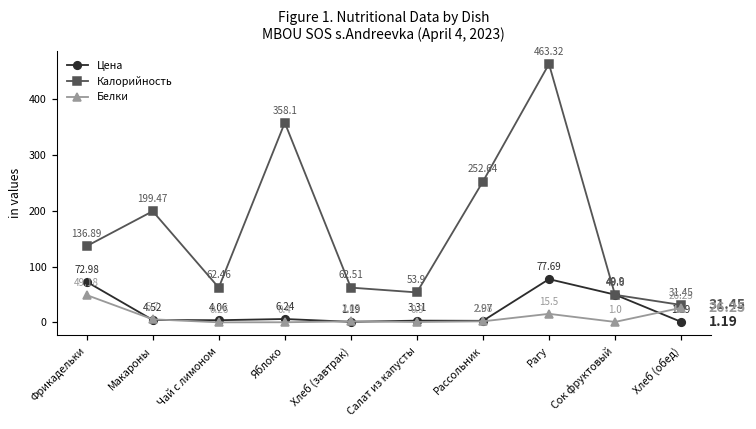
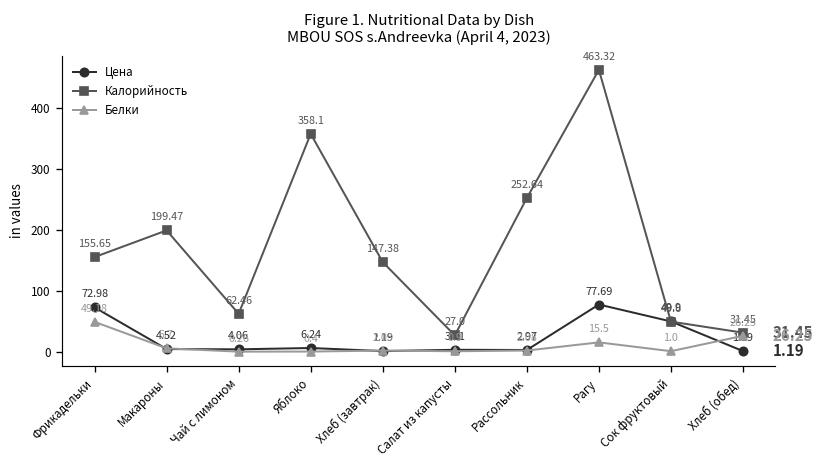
Калорийность, Фрикадельки: 136.89 -> 155.65
Калорийность, Хлеб (завтрак): 62.51 -> 147.38
Калорийность, Салат из капусты: 53.9 -> 27.0
